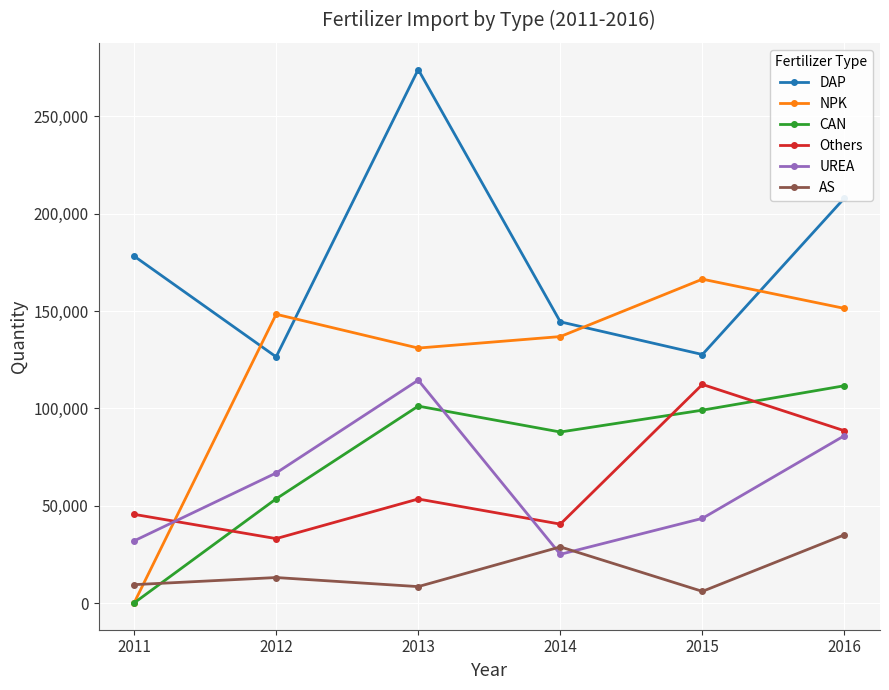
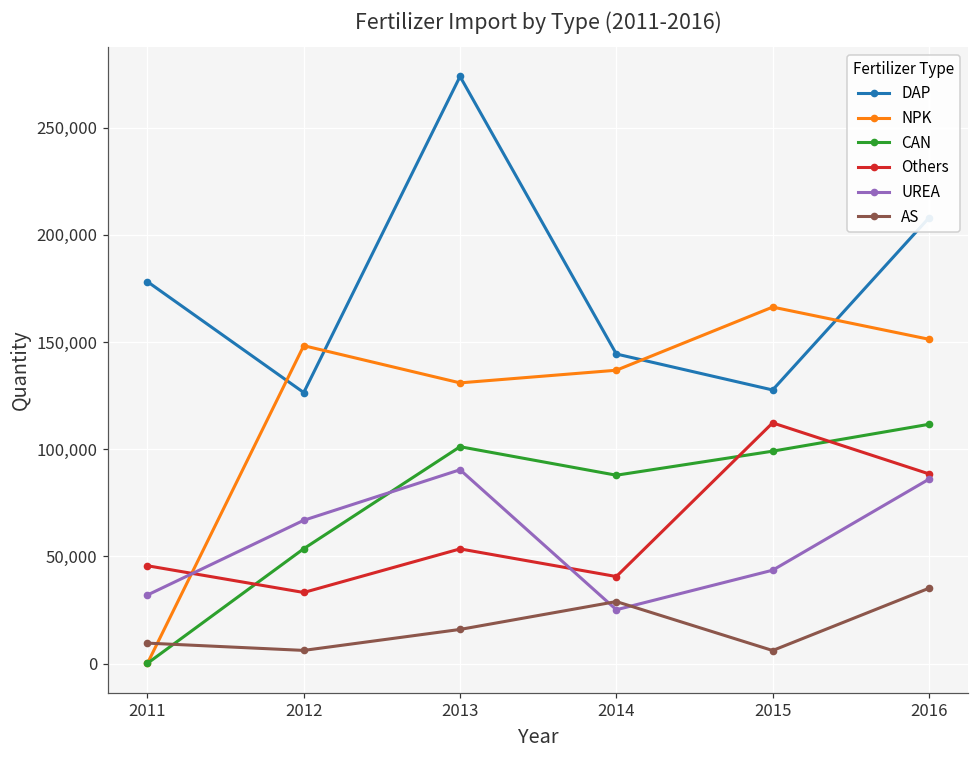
AS, 2012: 13,000 -> 6,000
UREA, 2013: 115,000 -> 90,000
AS, 2013: 9,000 -> 16,000
